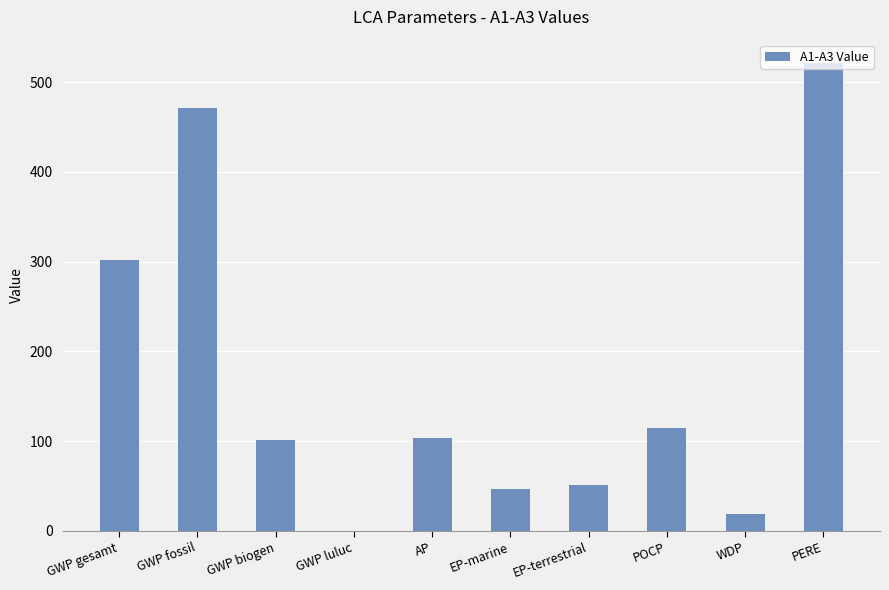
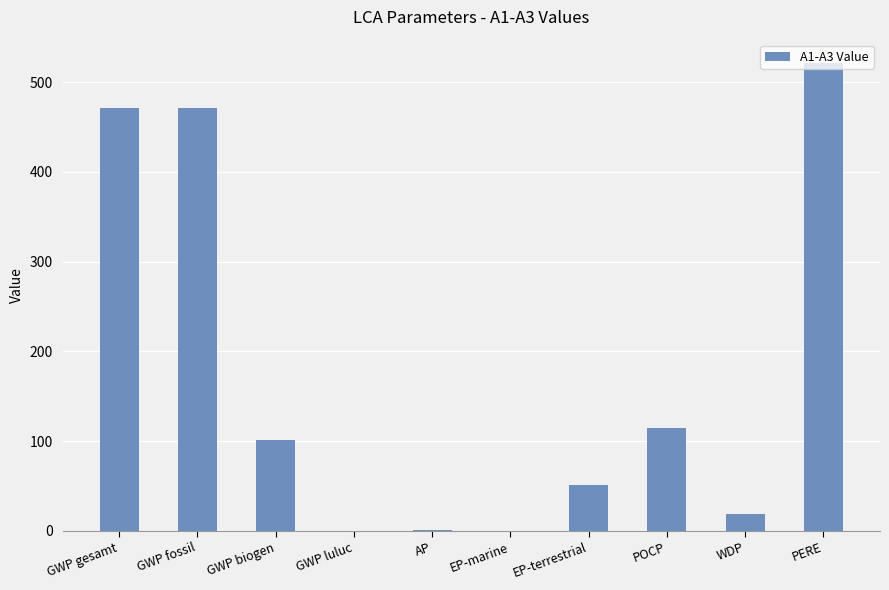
GWP gesamt: 300 -> 470
AP: 100 -> 0
EP-marine: 50 -> 0
